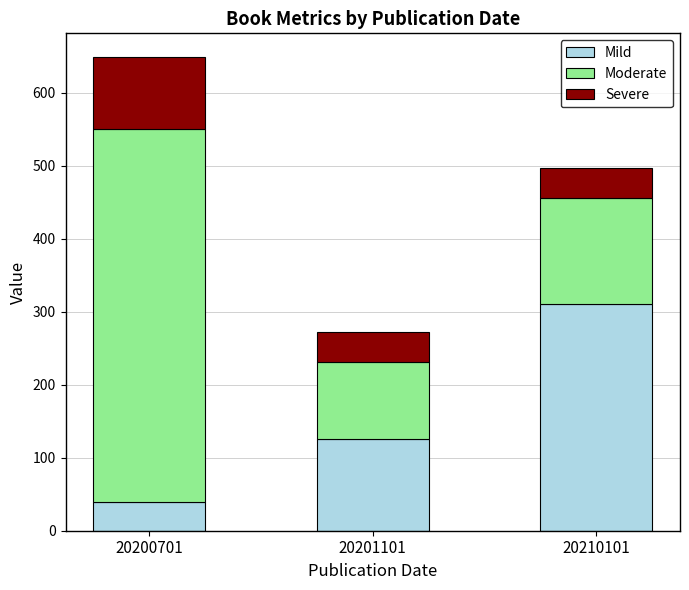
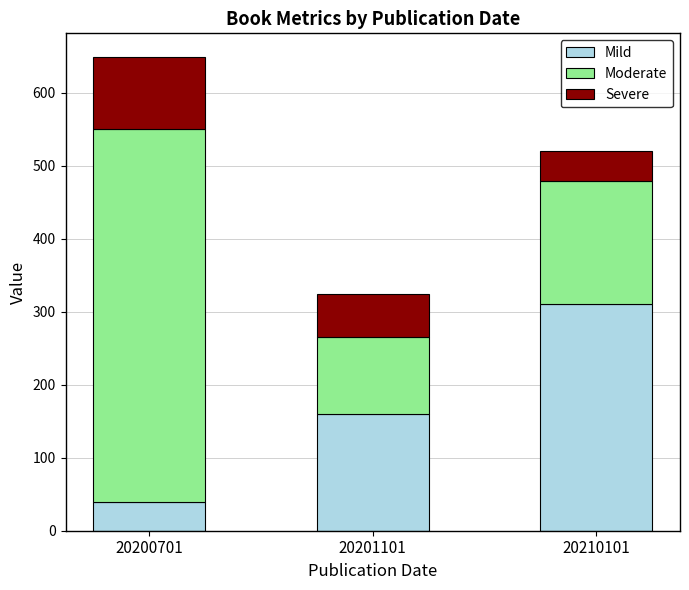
Mild, 20201101: 130 -> 160
Severe, 20201101: 40 -> 60
Moderate, 20210101: 150 -> 170
